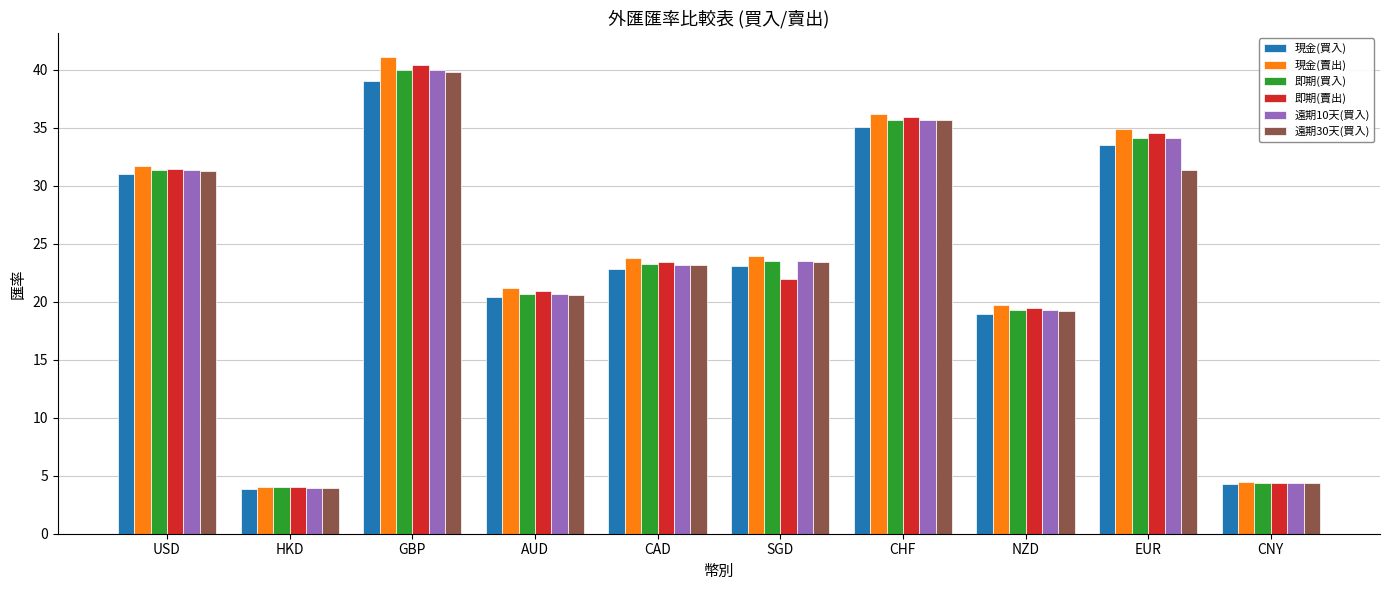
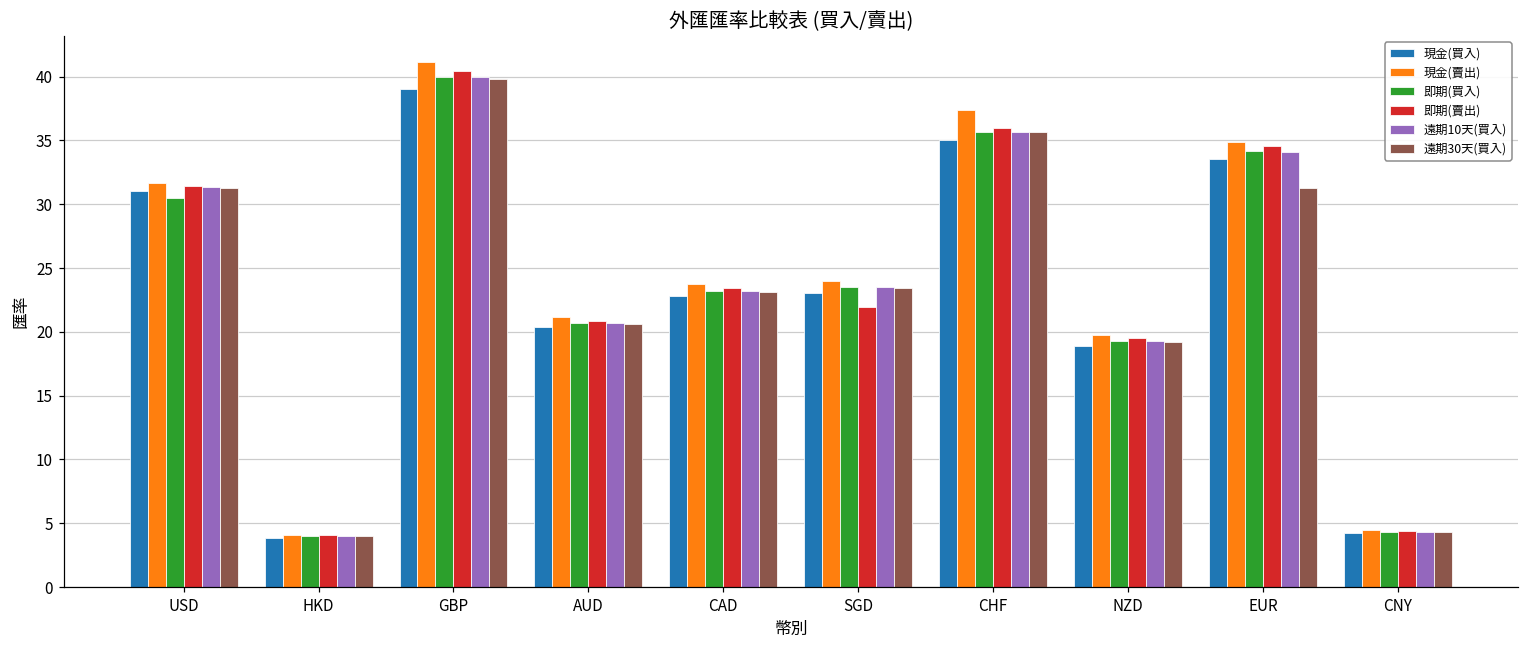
即期(買入), USD: 31.4 -> 30.5
現金(賣出), CHF: 36.2 -> 37.4
